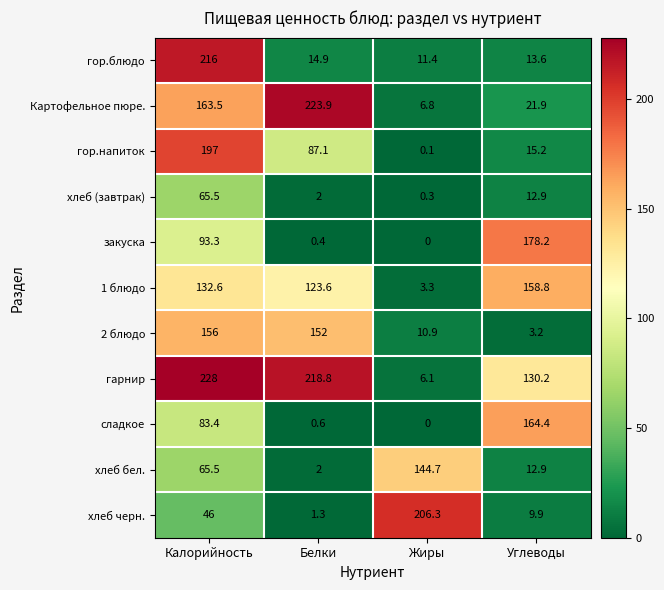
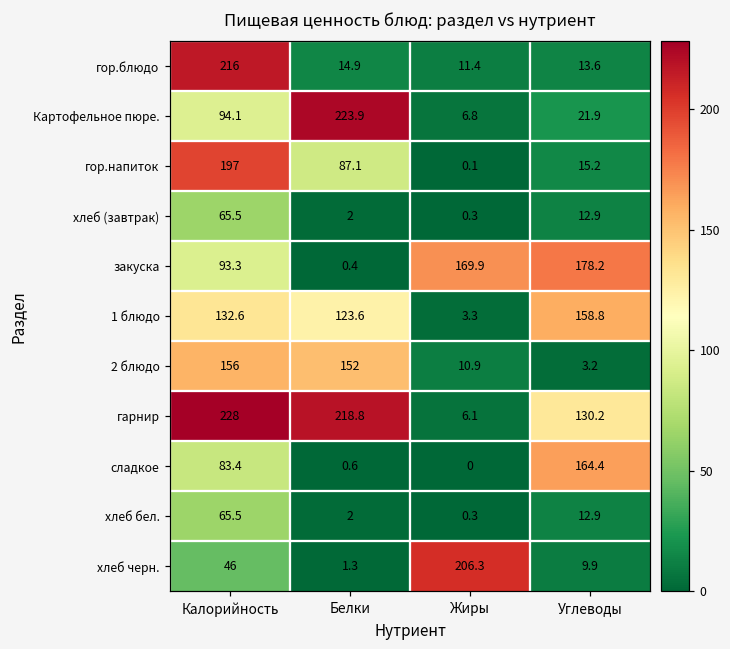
Картофельное пюре., Калорийность: 163.5 -> 94.1
закуска, Жиры: 0 -> 169.9
хлеб бел., Жиры: 144.7 -> 0.3
